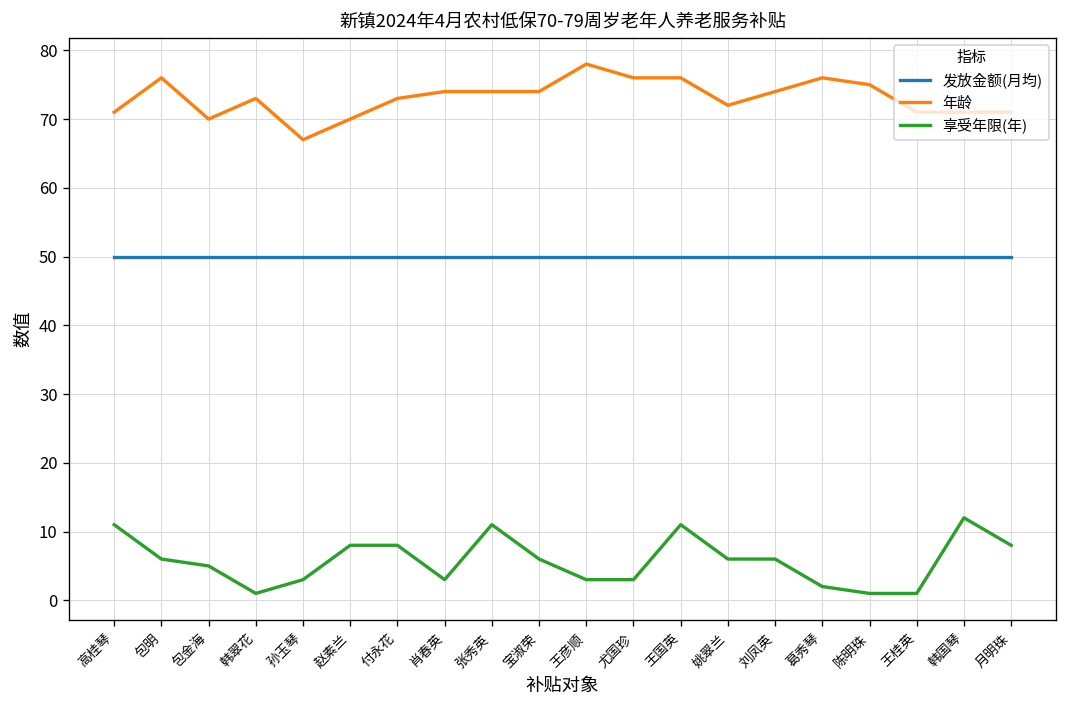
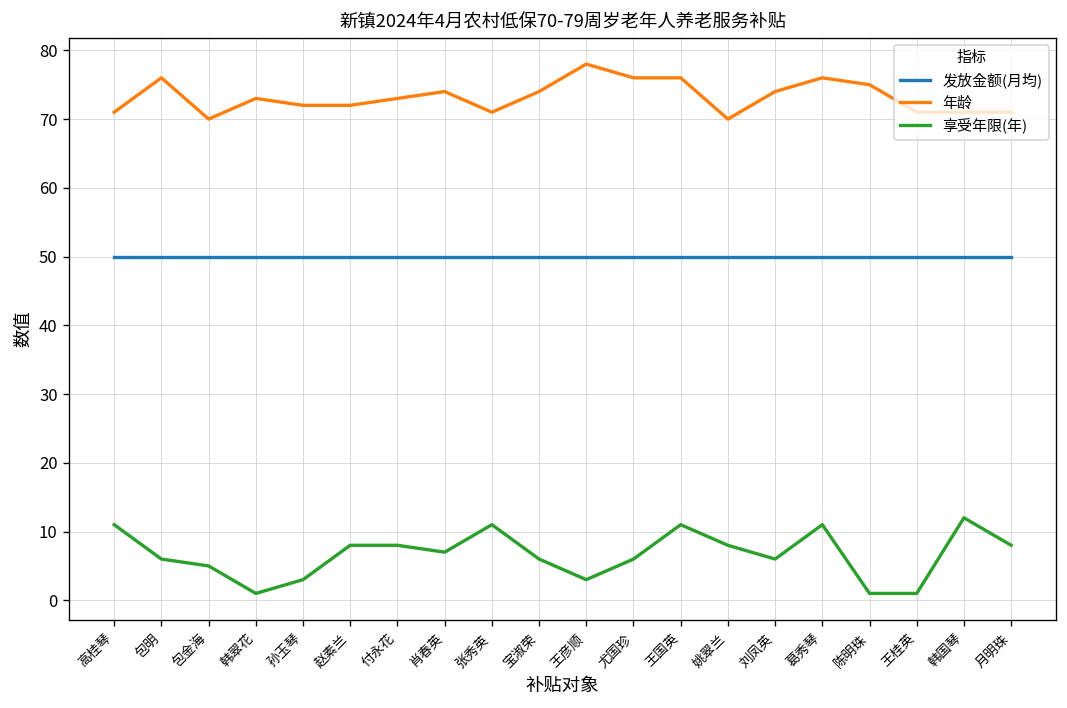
年龄, 孙玉琴: 67 -> 72
年龄, 赵素兰: 70 -> 72
享受年限(年), 肖春英: 3 -> 7
年龄, 张秀英: 74 -> 71
享受年限(年), 尤国珍: 3 -> 6
年龄, 姚翠兰: 72 -> 70
享受年限(年), 姚翠兰: 6 -> 8
享受年限(年), 葛秀琴: 2 -> 11
